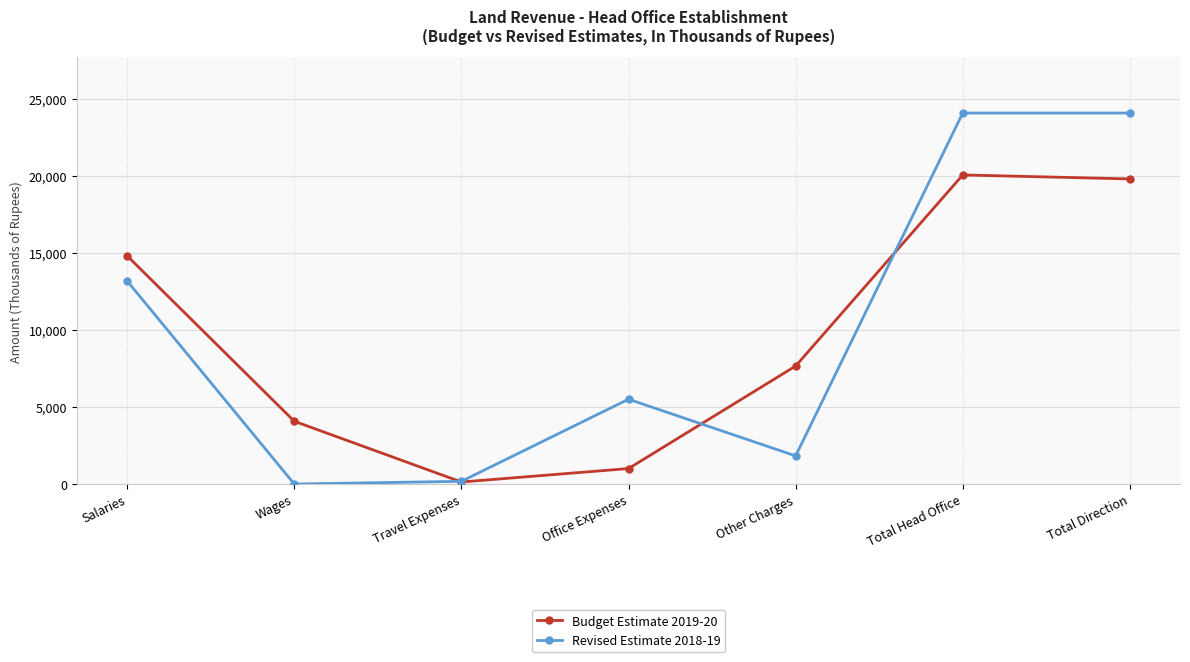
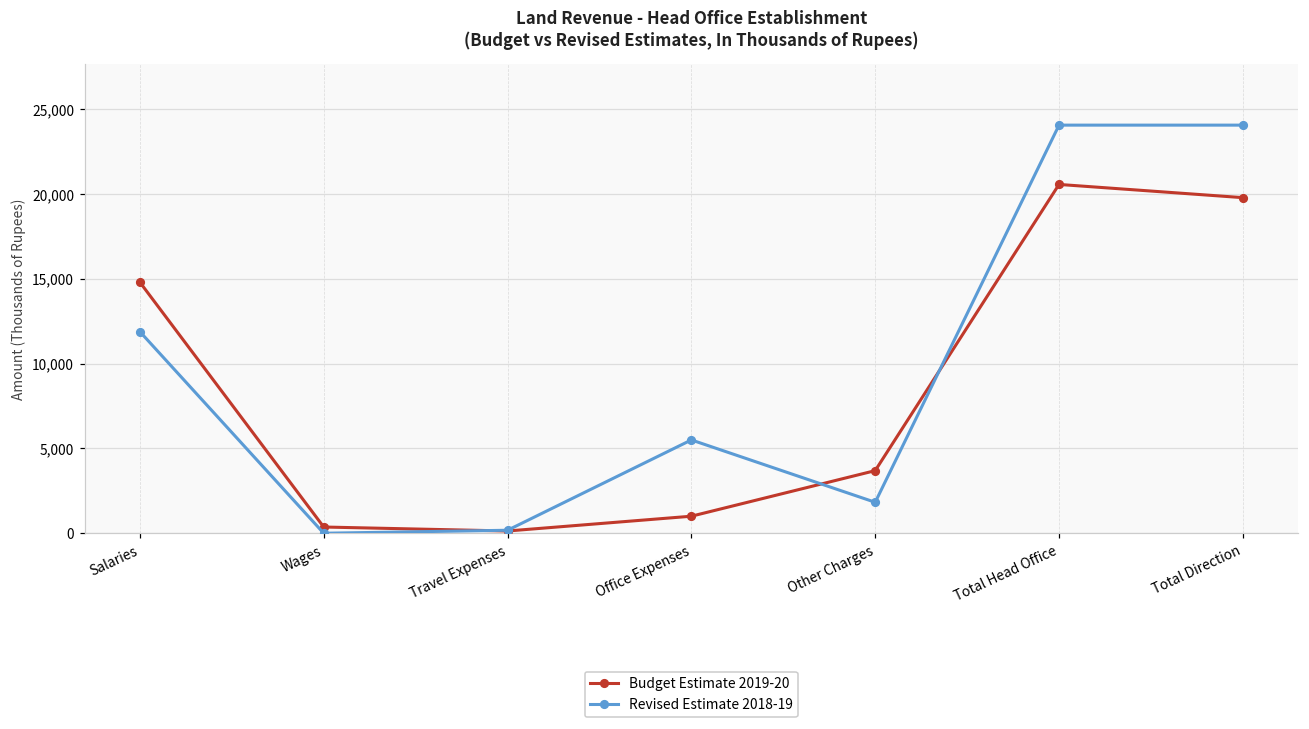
Revised Estimate 2018-19, Salaries: 13,200 -> 11,900
Budget Estimate 2019-20, Wages: 4,100 -> 400
Budget Estimate 2019-20, Other Charges: 7,700 -> 3,700
Budget Estimate 2019-20, Total Head Office: 20,000 -> 20,600
